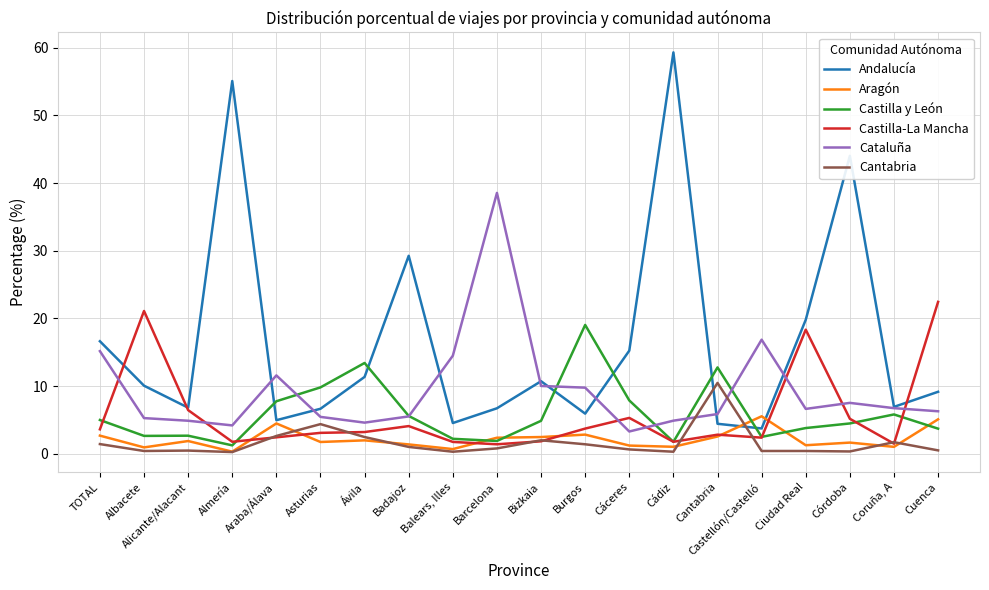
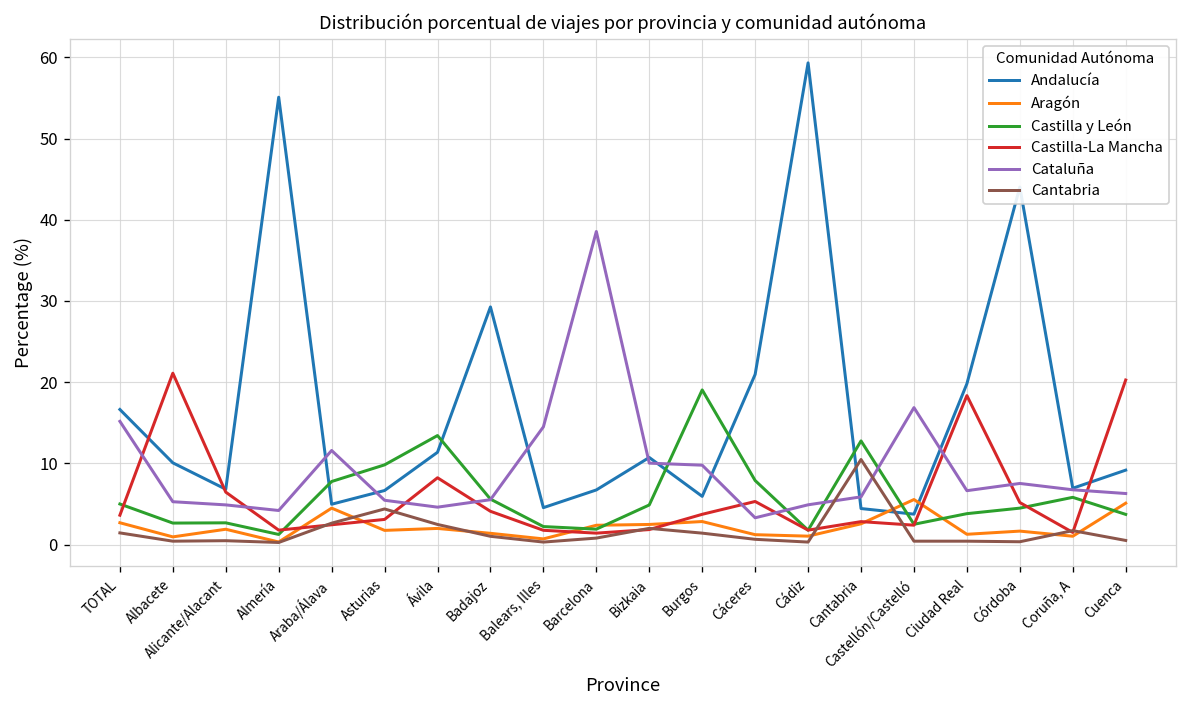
Castilla-La Mancha, Ávila: 3 -> 8
Andalucía, Cáceres: 15 -> 21
Castilla-La Mancha, Cuenca: 22 -> 20
